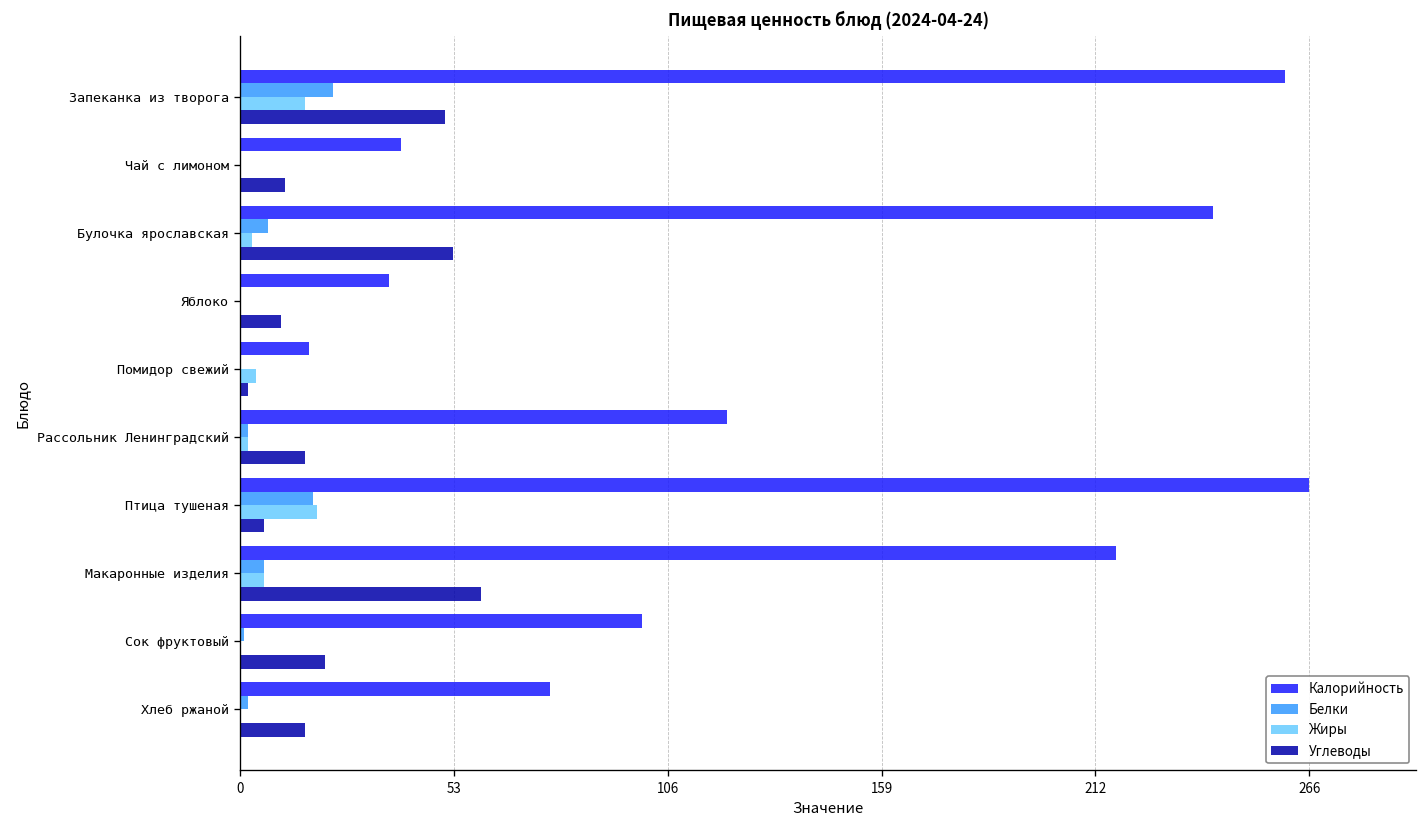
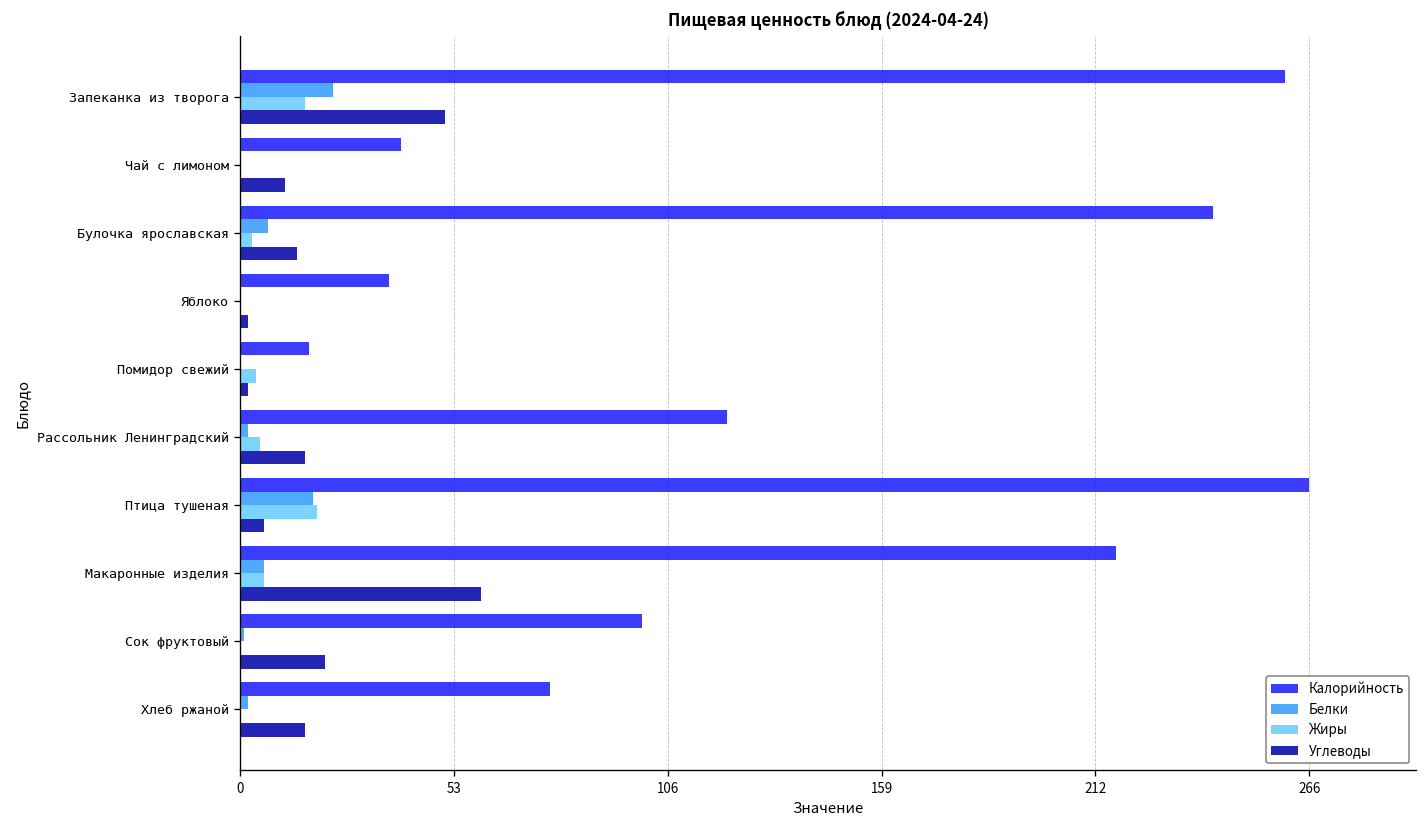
Углеводы, Булочка ярославская: 53 -> 14
Углеводы, Яблоко: 10 -> 2
Жиры, Рассольник Ленинградский: 2 -> 5
